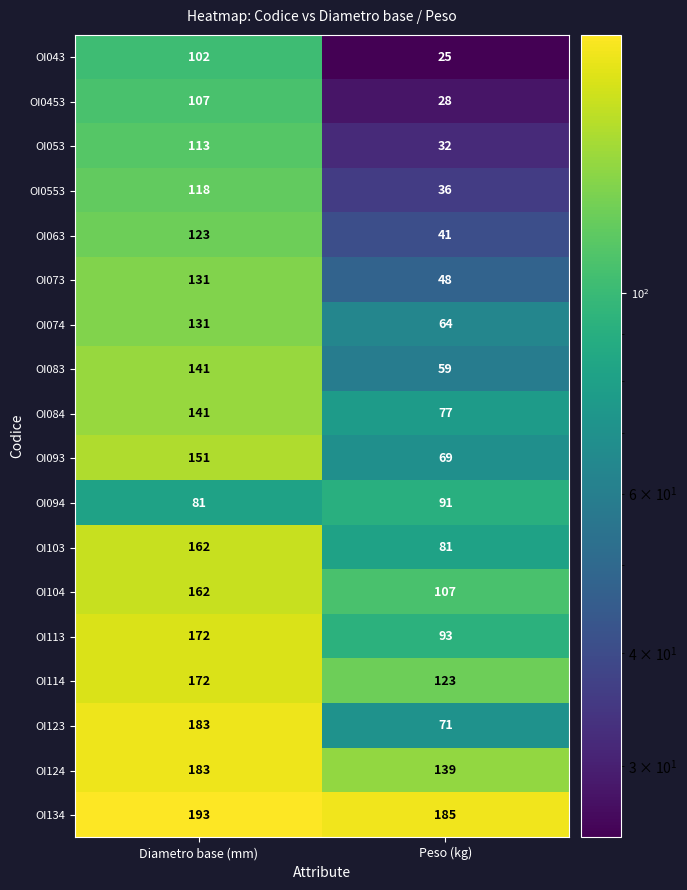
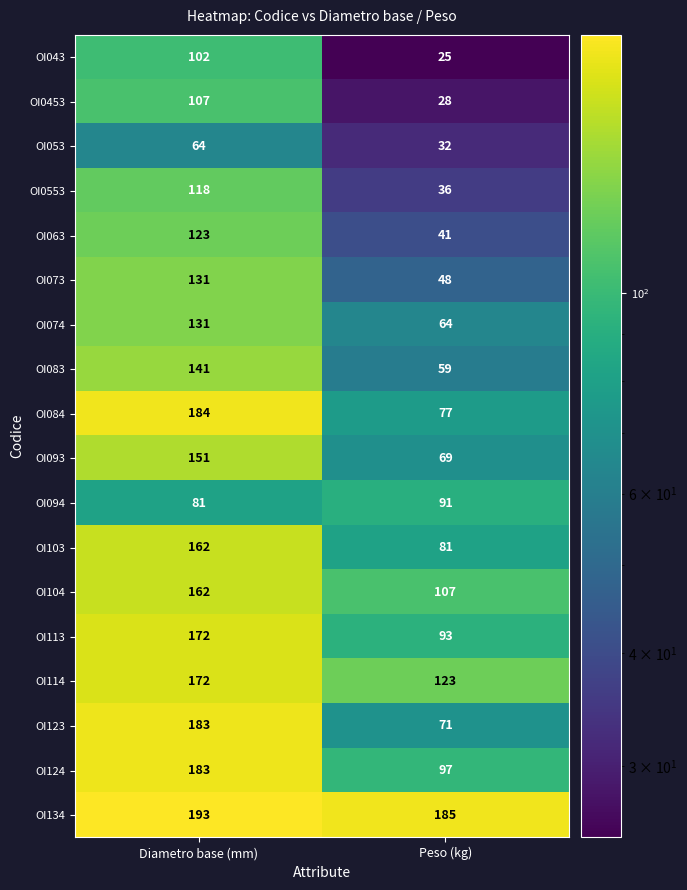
OI053, Diametro base (mm): 113 -> 64
OI084, Diametro base (mm): 141 -> 184
OI124, Peso (kg): 139 -> 97
